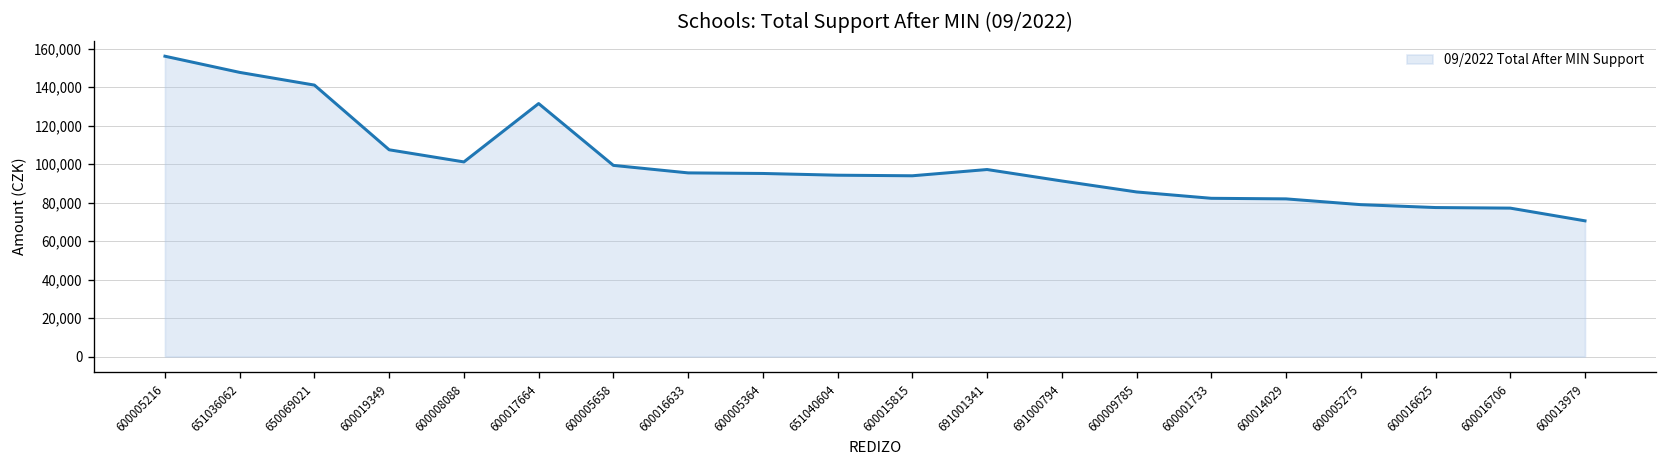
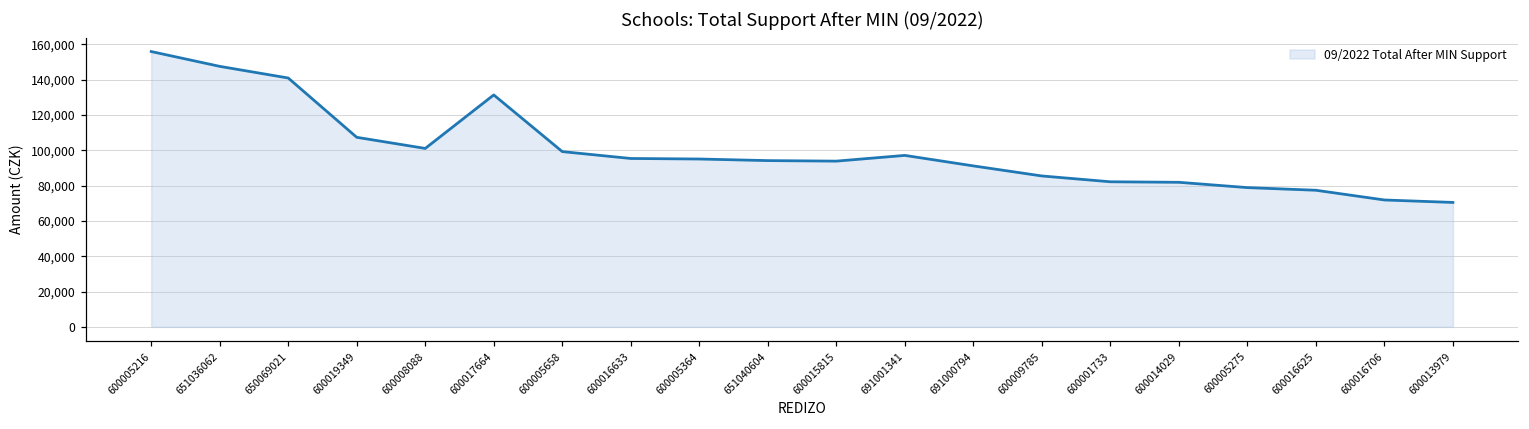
600016706: 77,000 -> 72,000
